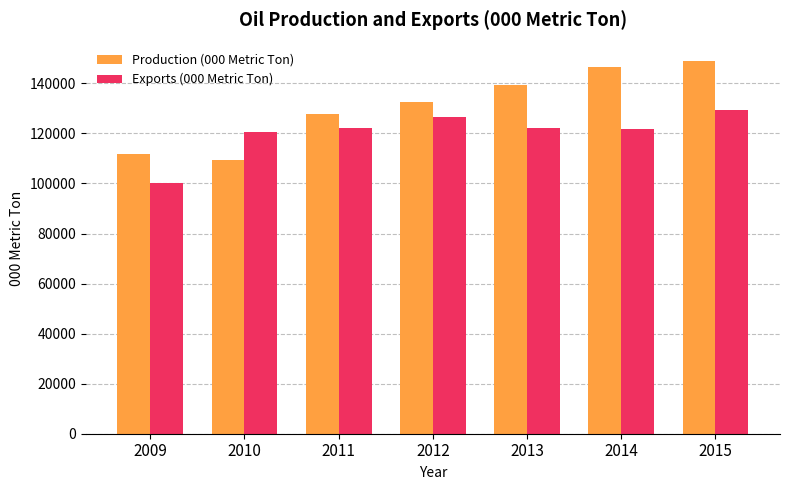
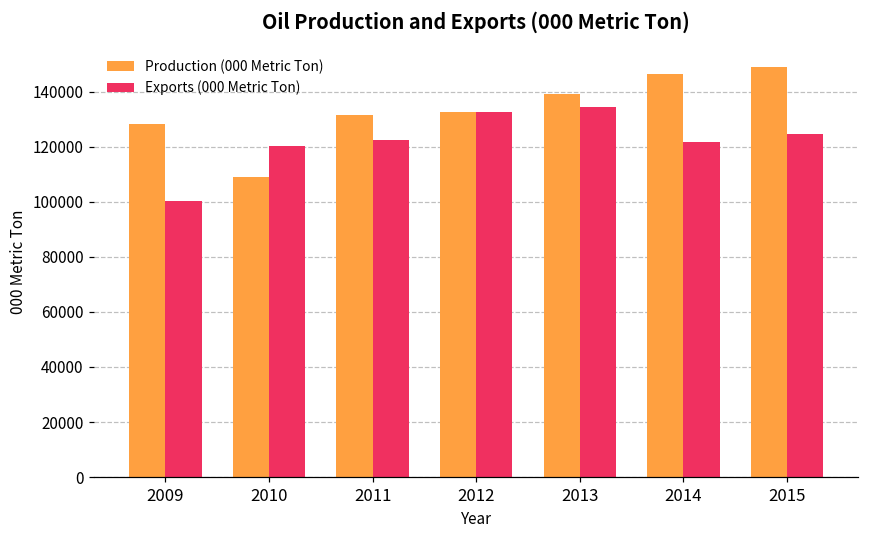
Production (000 Metric Ton), 2009: 112000 -> 128000
Production (000 Metric Ton), 2011: 128000 -> 132000
Exports (000 Metric Ton), 2012: 126000 -> 133000
Exports (000 Metric Ton), 2013: 122000 -> 134000
Exports (000 Metric Ton), 2015: 129000 -> 125000
